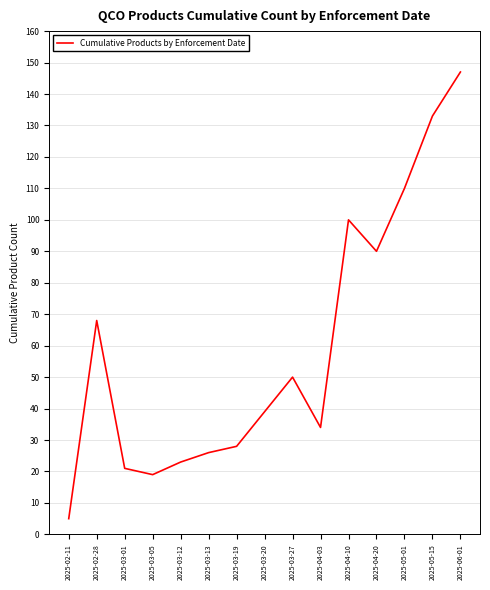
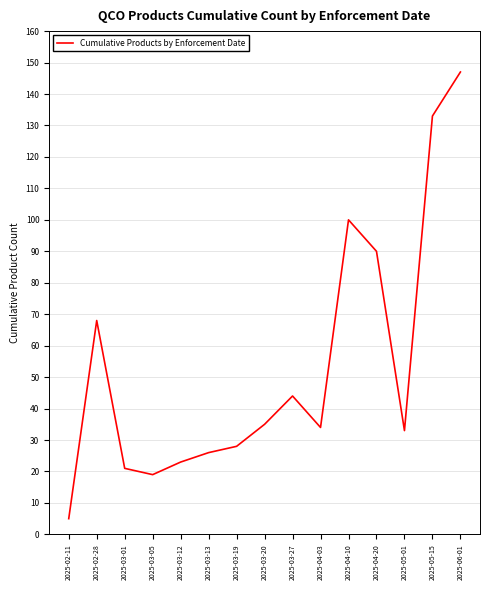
2025-03-20: 39 -> 35
2025-03-27: 50 -> 44
2025-05-01: 110 -> 33
